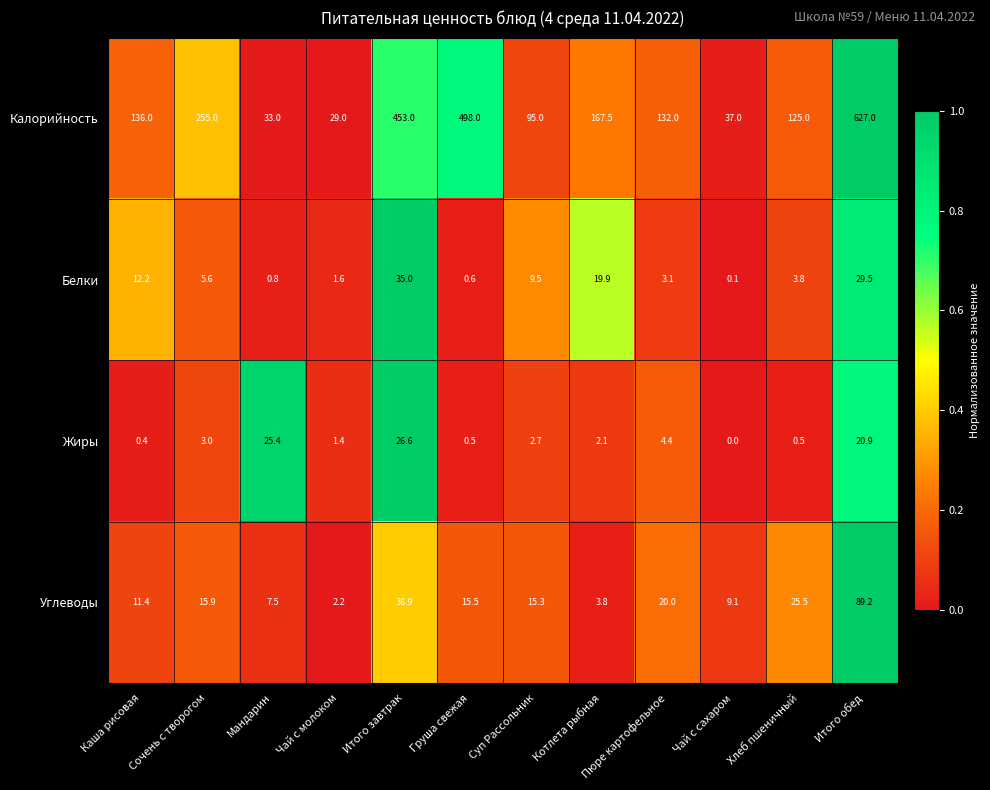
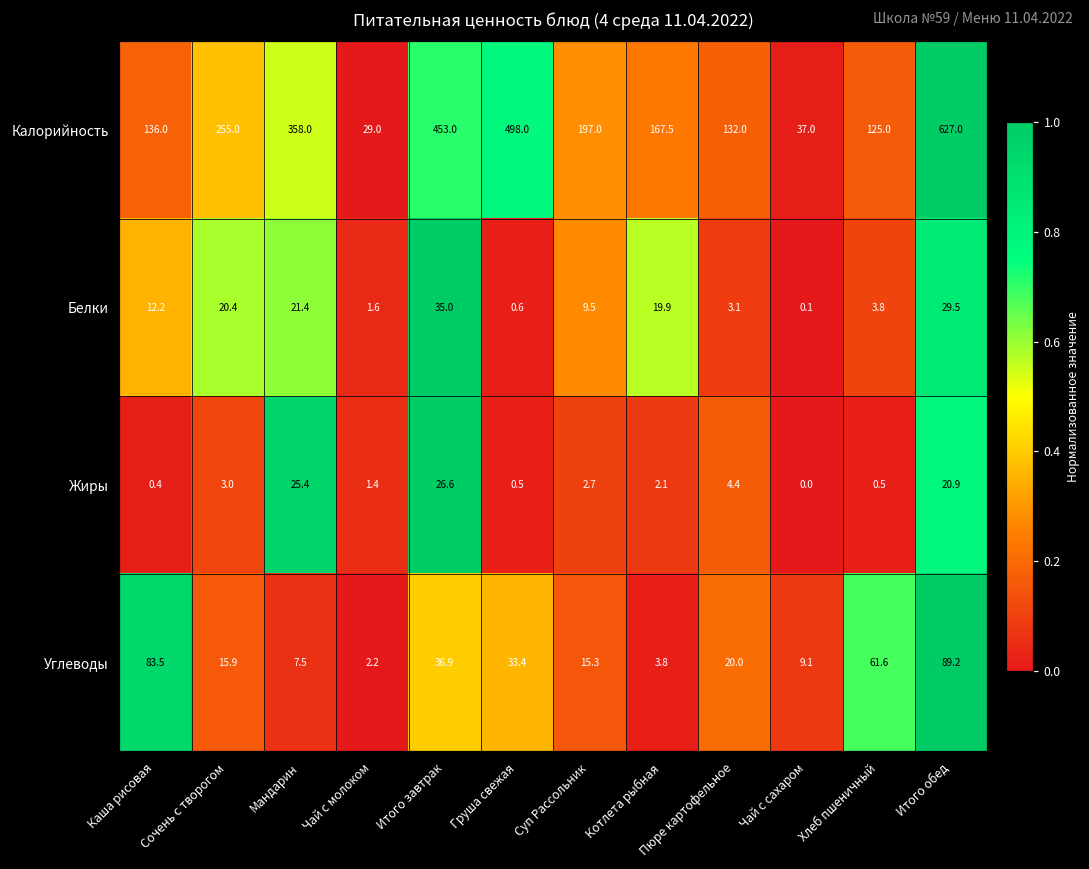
Калорийность, Мандарин: 33.0 -> 358.0
Калорийность, Суп Рассольник: 95.0 -> 197.0
Белки, Сочень с творогом: 5.6 -> 20.4
Белки, Мандарин: 0.8 -> 21.4
Углеводы, Каша рисовая: 11.4 -> 83.5
Углеводы, Груша свежая: 15.5 -> 33.4
Углеводы, Хлеб пшеничный: 25.5 -> 61.6
